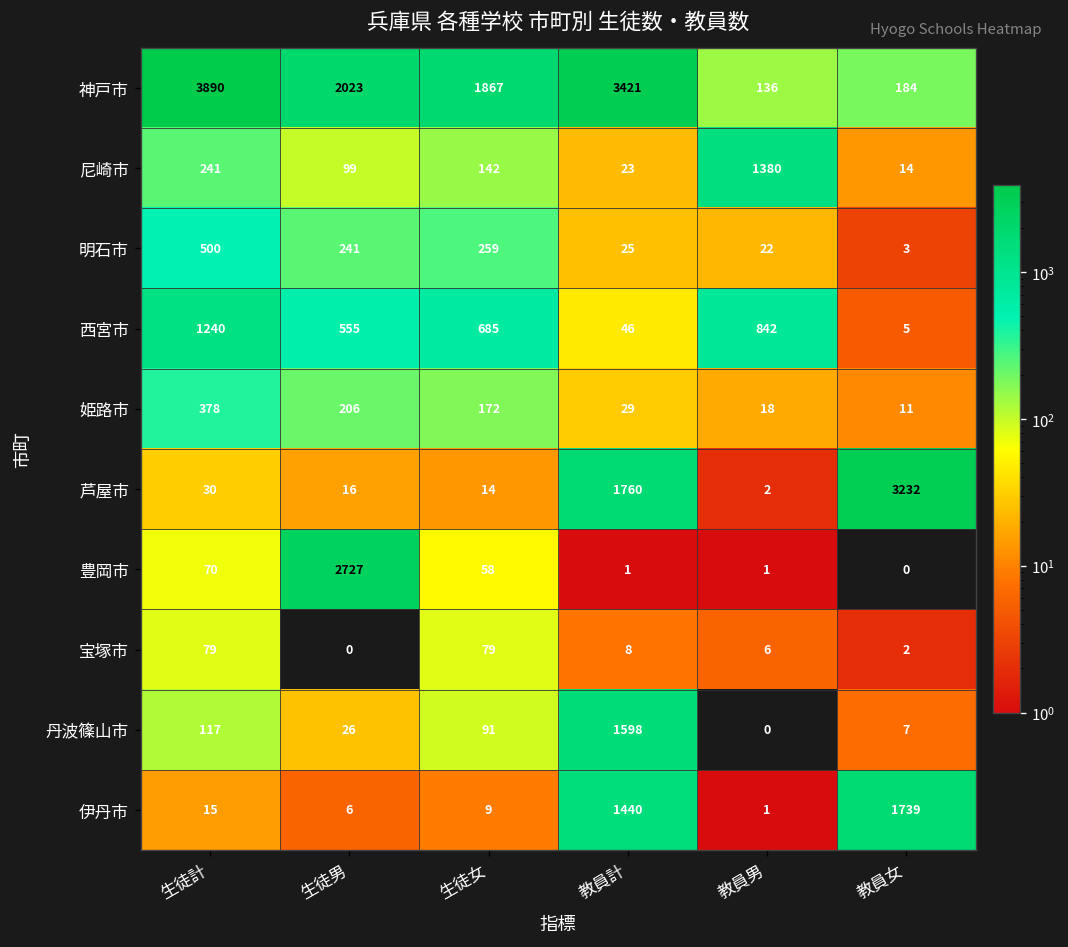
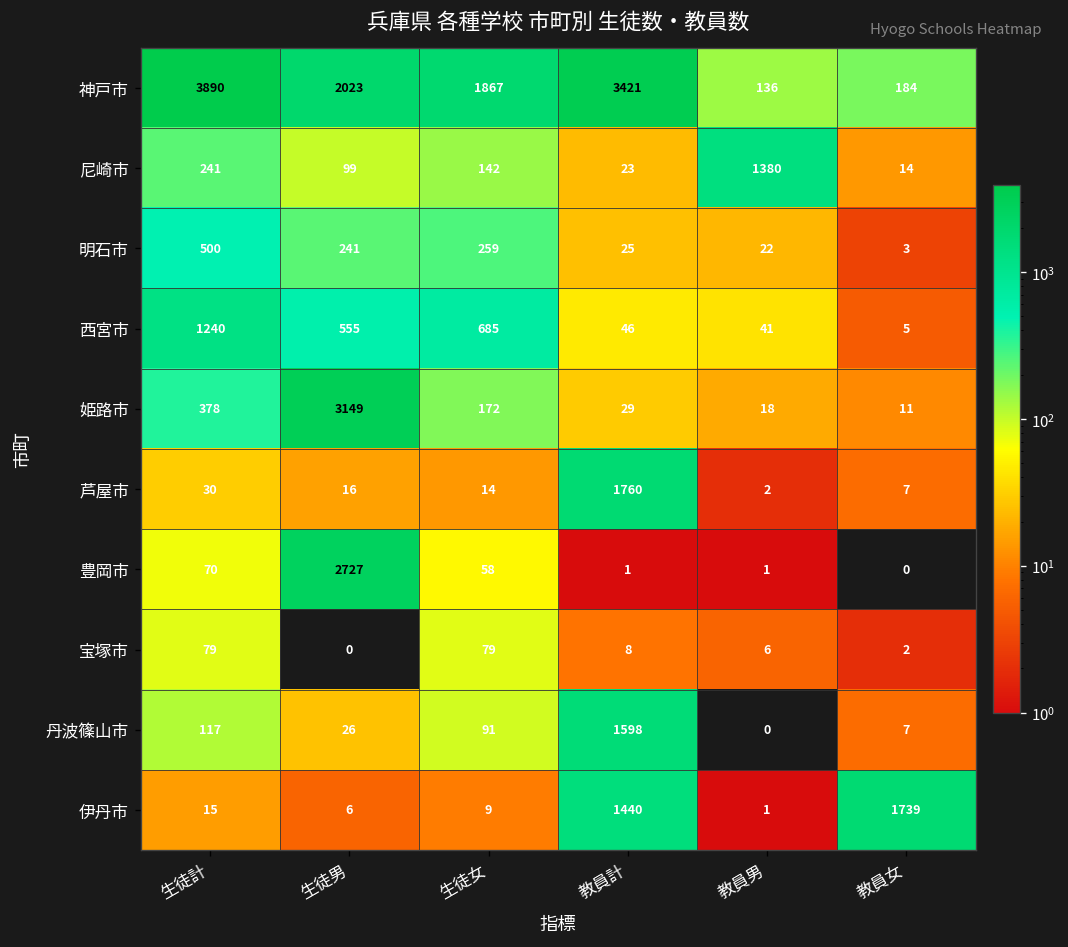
西宮市, 教員男: 842 -> 41
姫路市, 生徒男: 206 -> 3149
芦屋市, 教員女: 3232 -> 7
